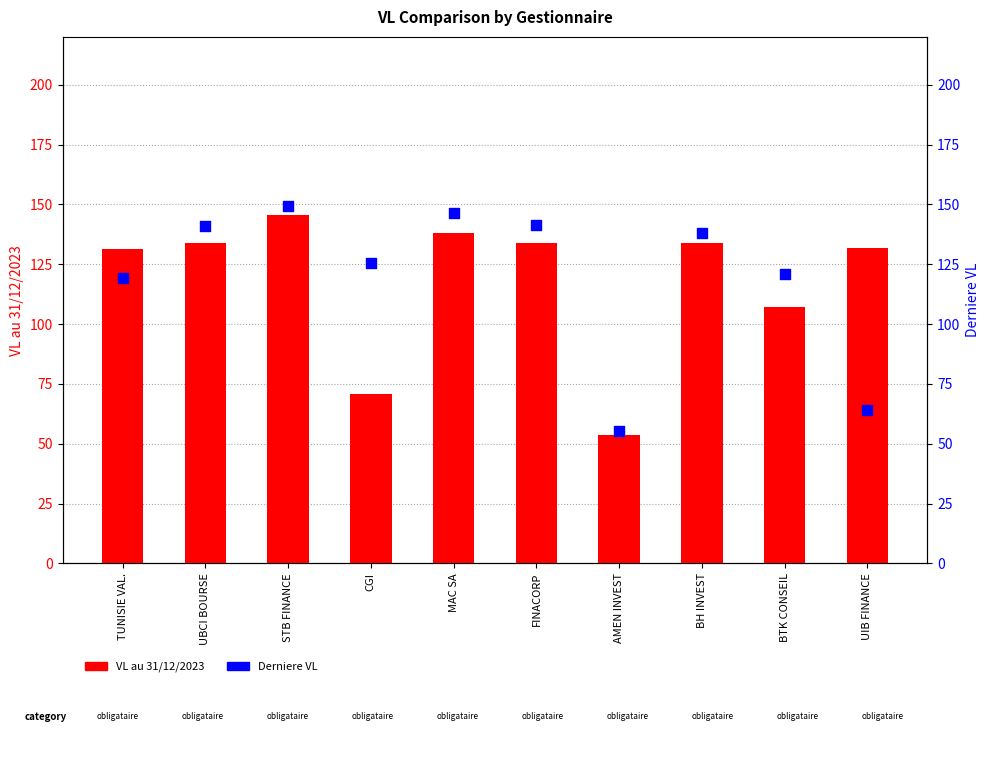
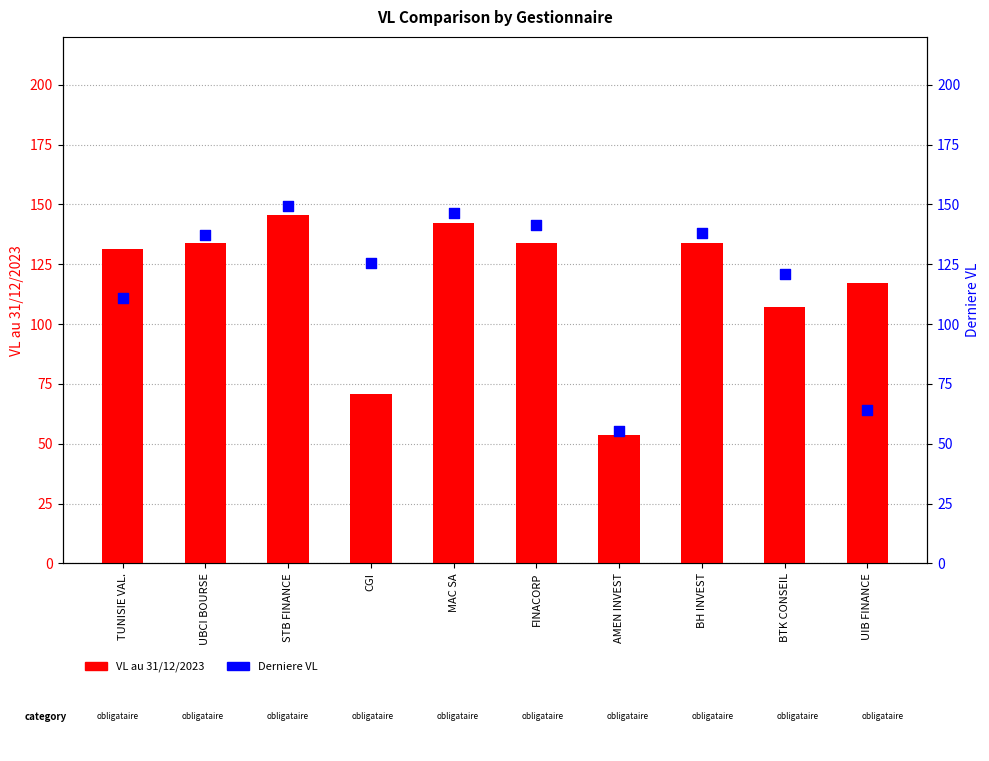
VL au 31/12/2023, MAC SA: 138 -> 142
VL au 31/12/2023, UIB FINANCE: 132 -> 117
Derniere VL, TUNISIE VAL.: 119 -> 111
Derniere VL, UBCI BOURSE: 141 -> 137
